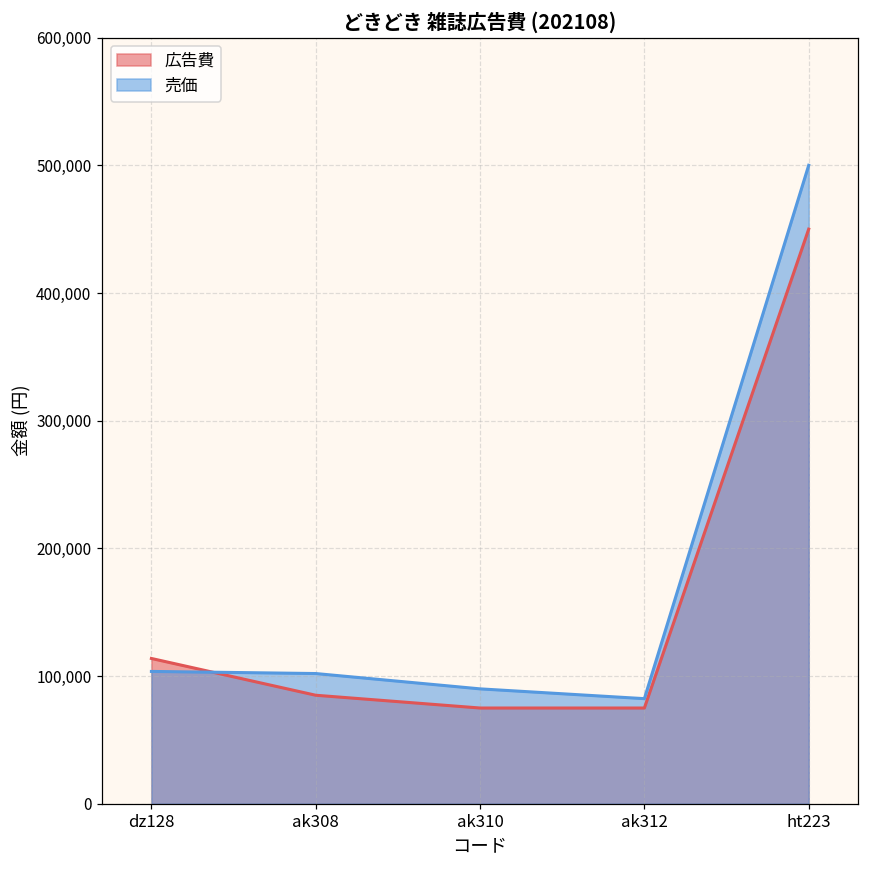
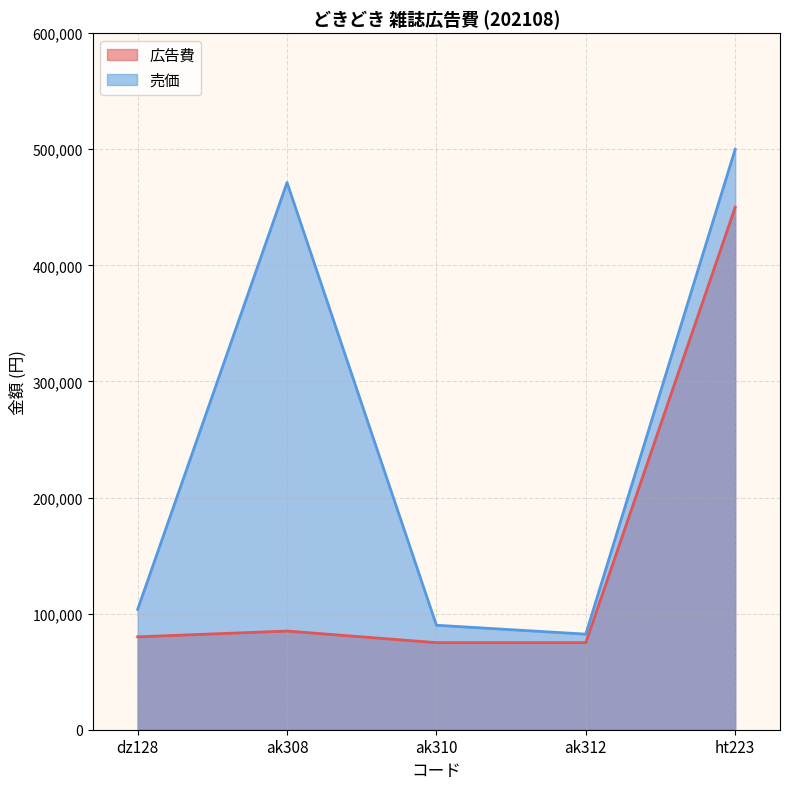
広告費, dz128: 114,000 -> 80,000
売価, ak308: 102,000 -> 471,000
